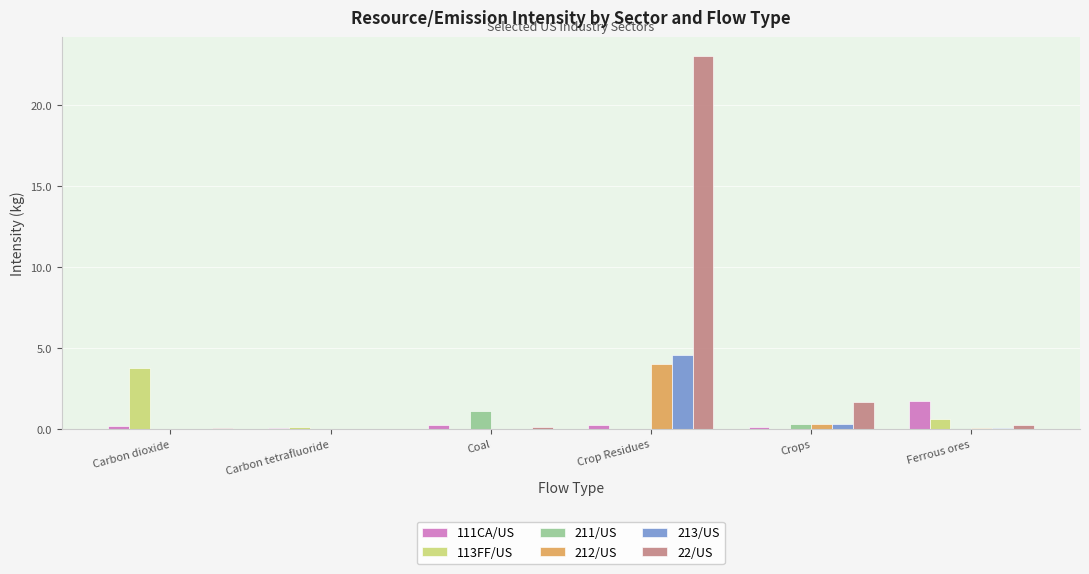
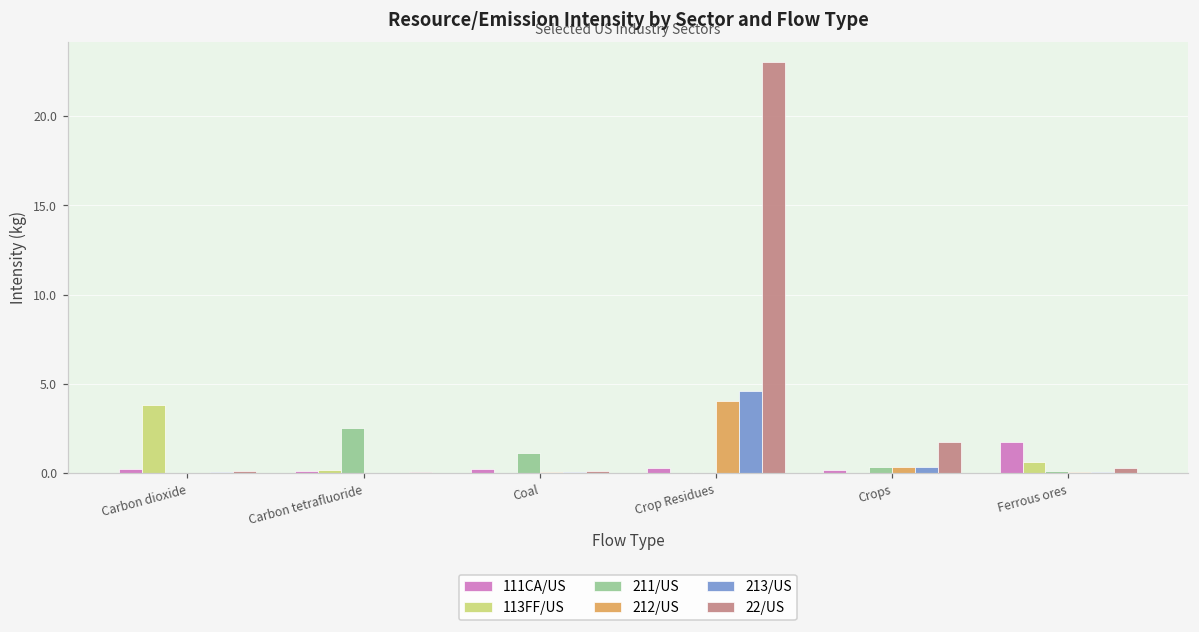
211/US, Carbon tetrafluoride: 0.0 -> 2.5
